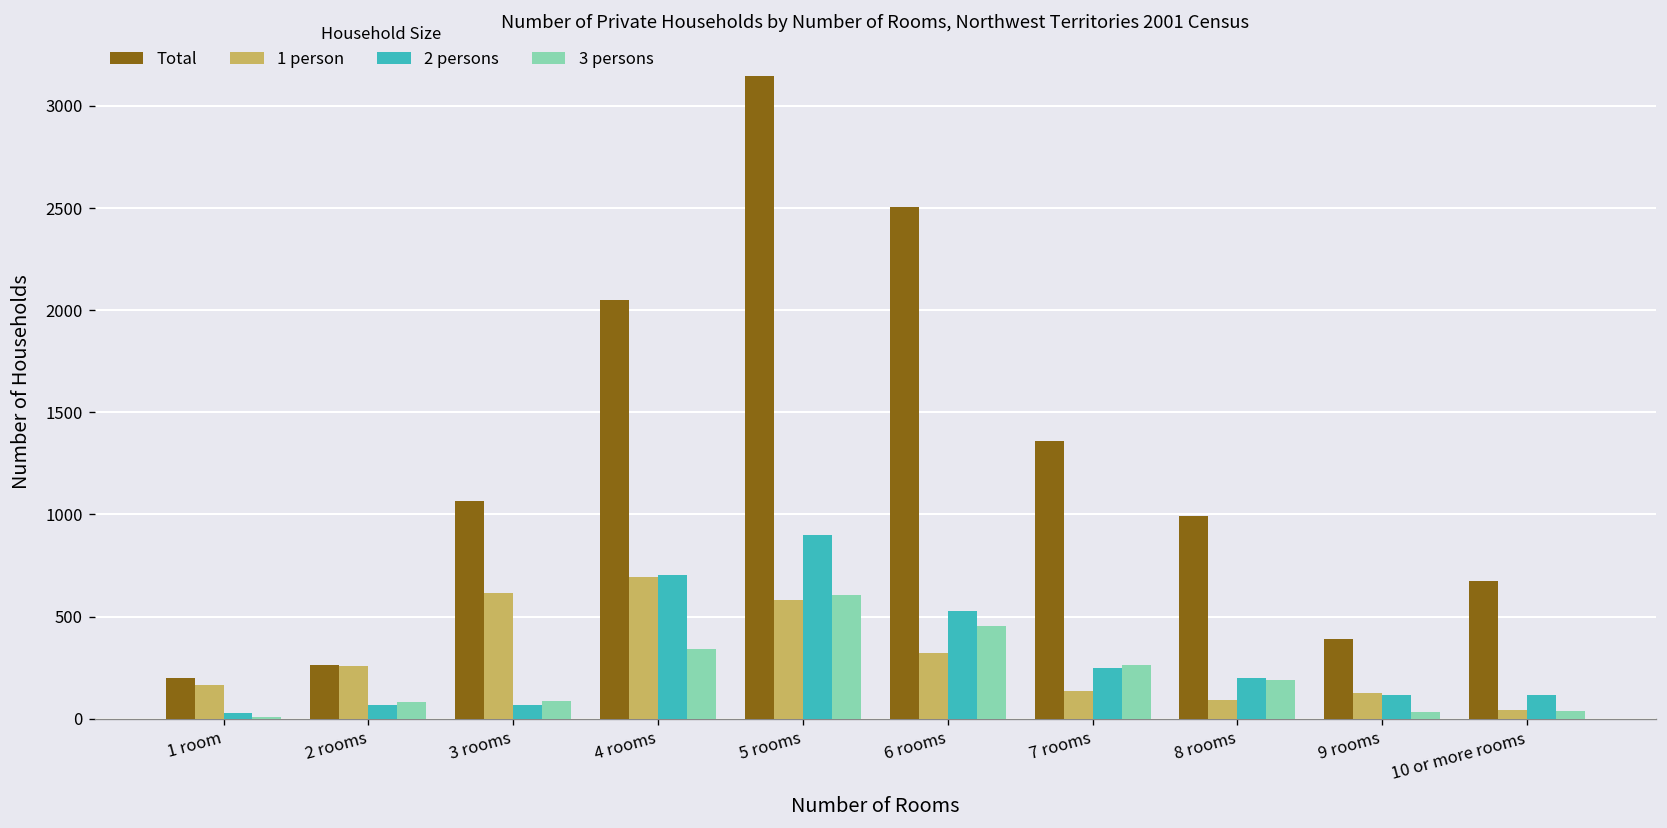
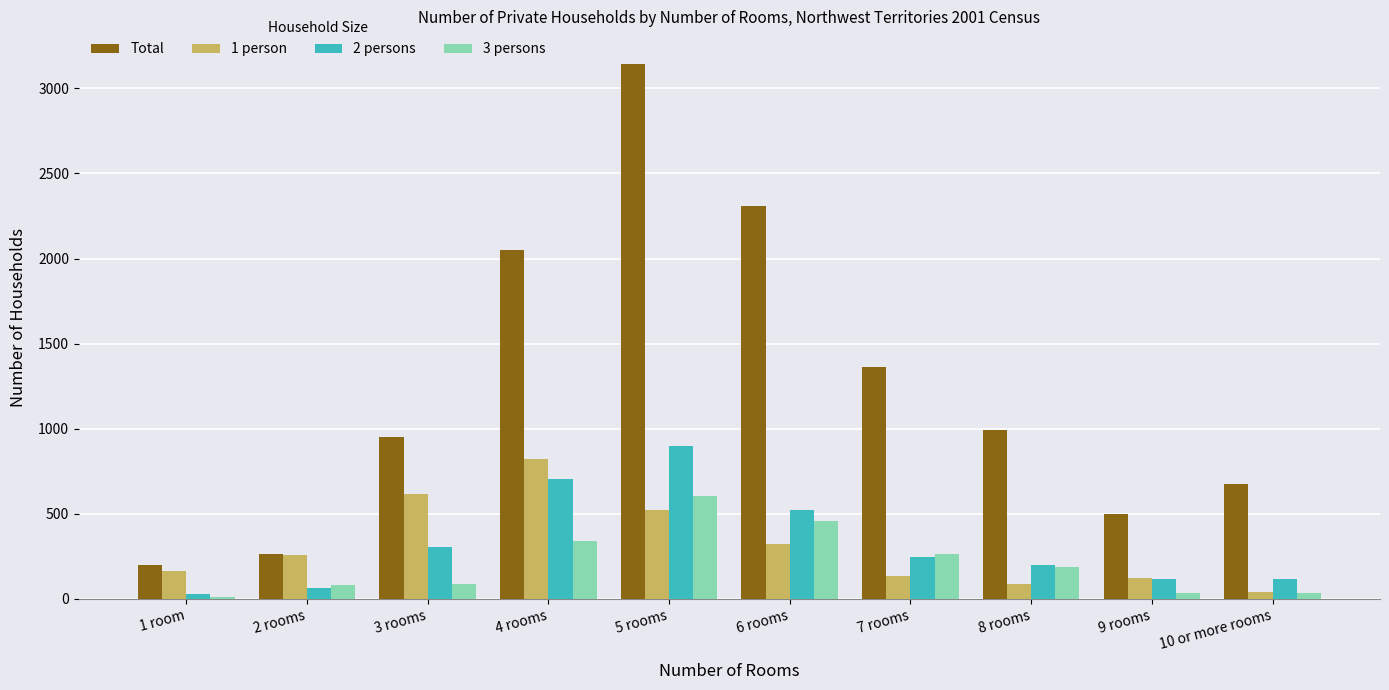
Total, 3 rooms: 1070 -> 950
2 persons, 3 rooms: 70 -> 310
1 person, 4 rooms: 700 -> 820
1 person, 5 rooms: 580 -> 530
Total, 6 rooms: 2510 -> 2310
Total, 9 rooms: 390 -> 500
